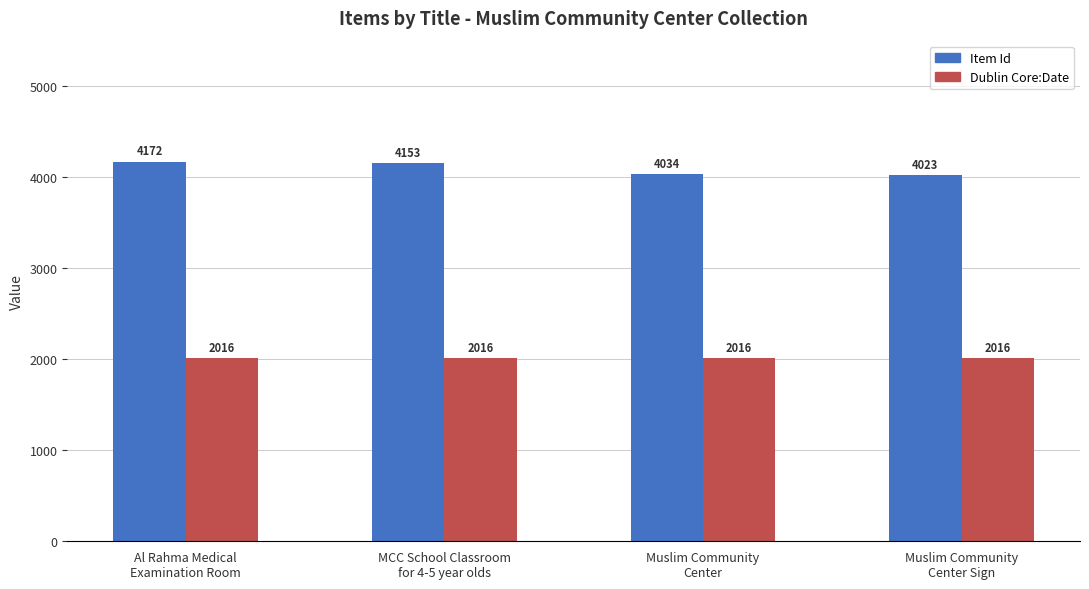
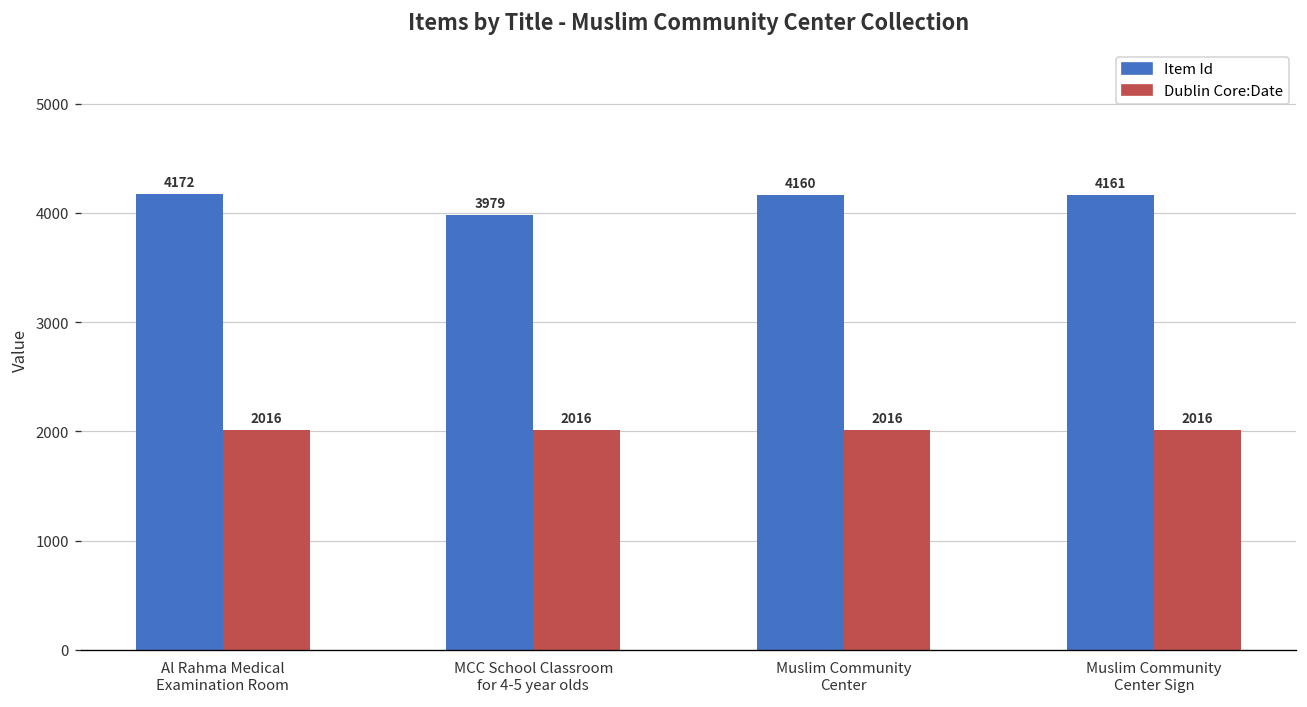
Item Id, MCC School Classroom for 4-5 year olds: 4153 -> 3979
Item Id, Muslim Community Center: 4034 -> 4160
Item Id, Muslim Community Center Sign: 4023 -> 4161
